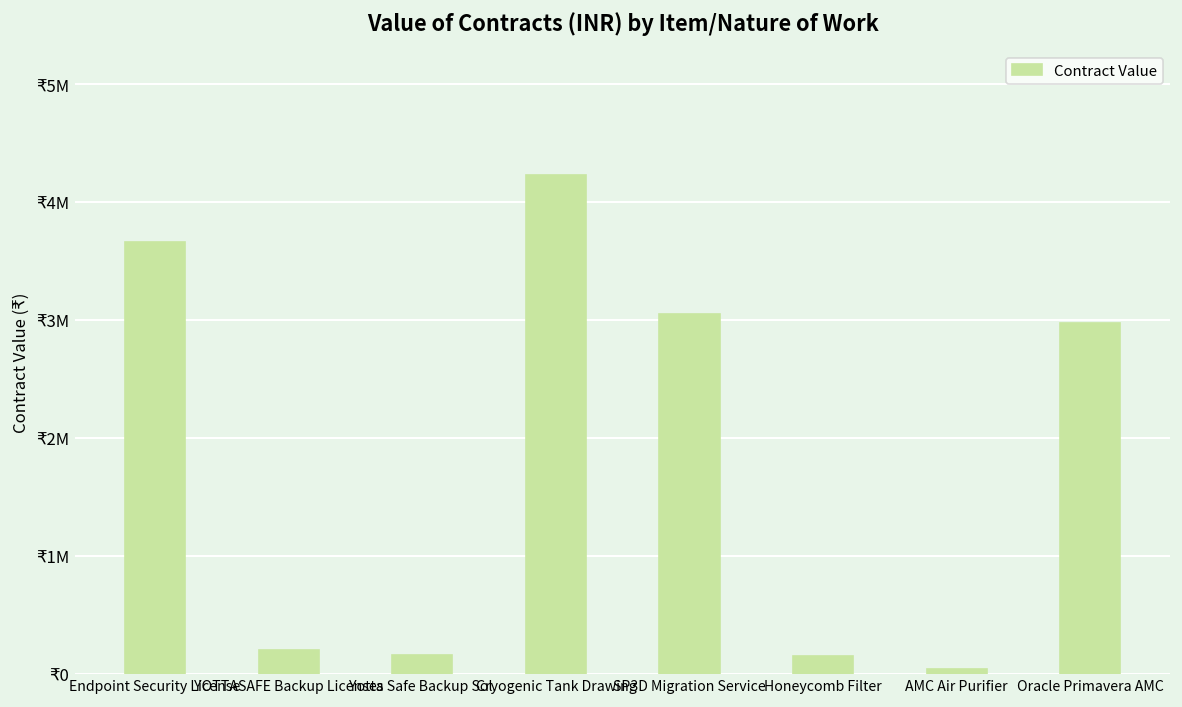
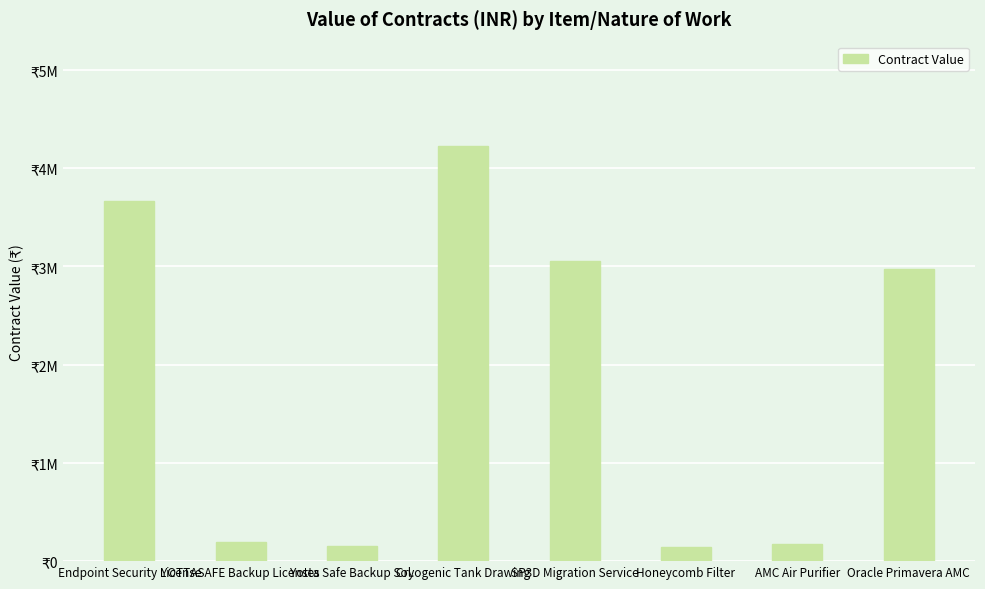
AMC Air Purifier: ₹0 -> ₹200000
